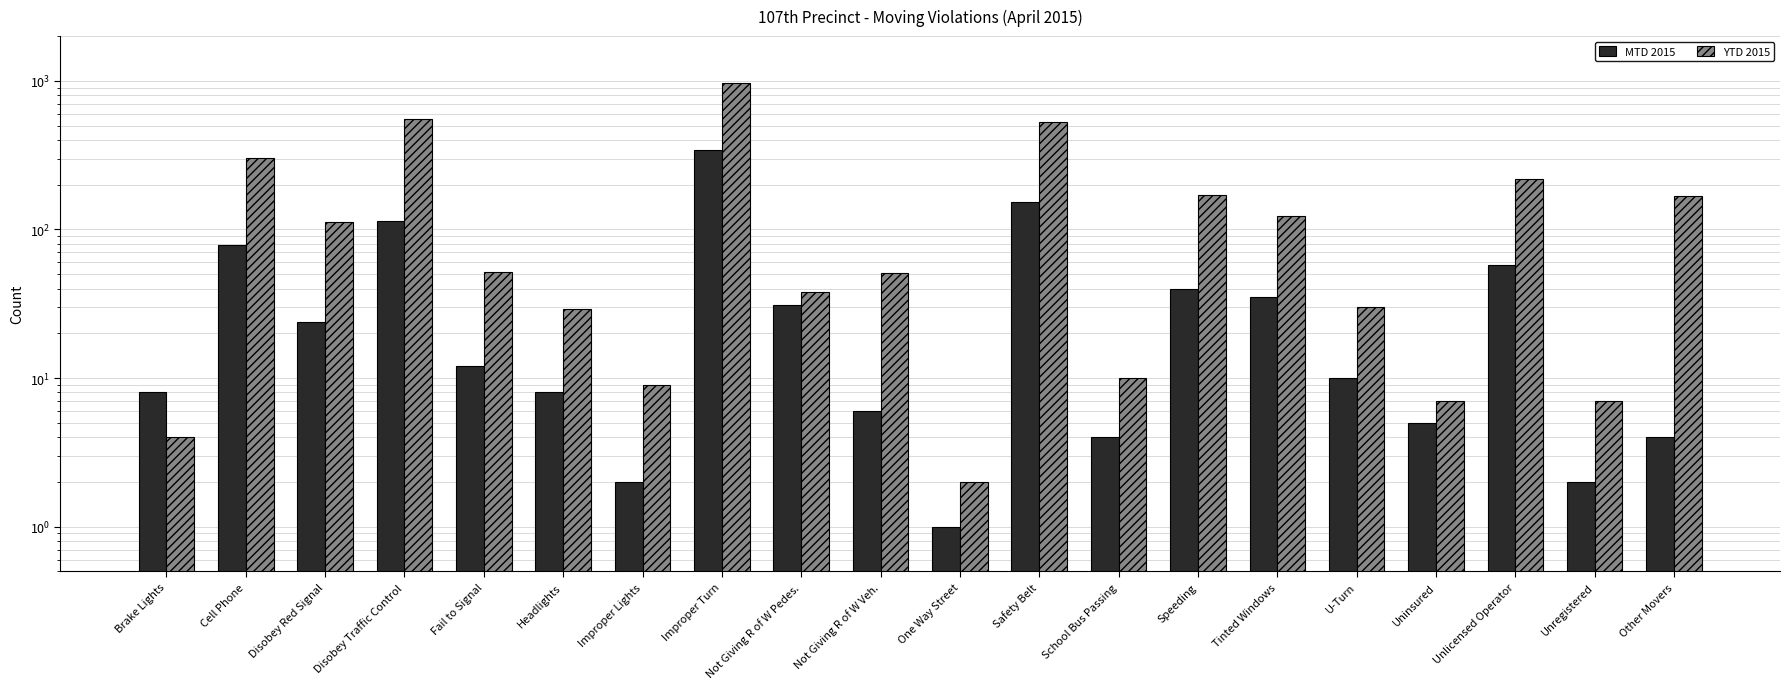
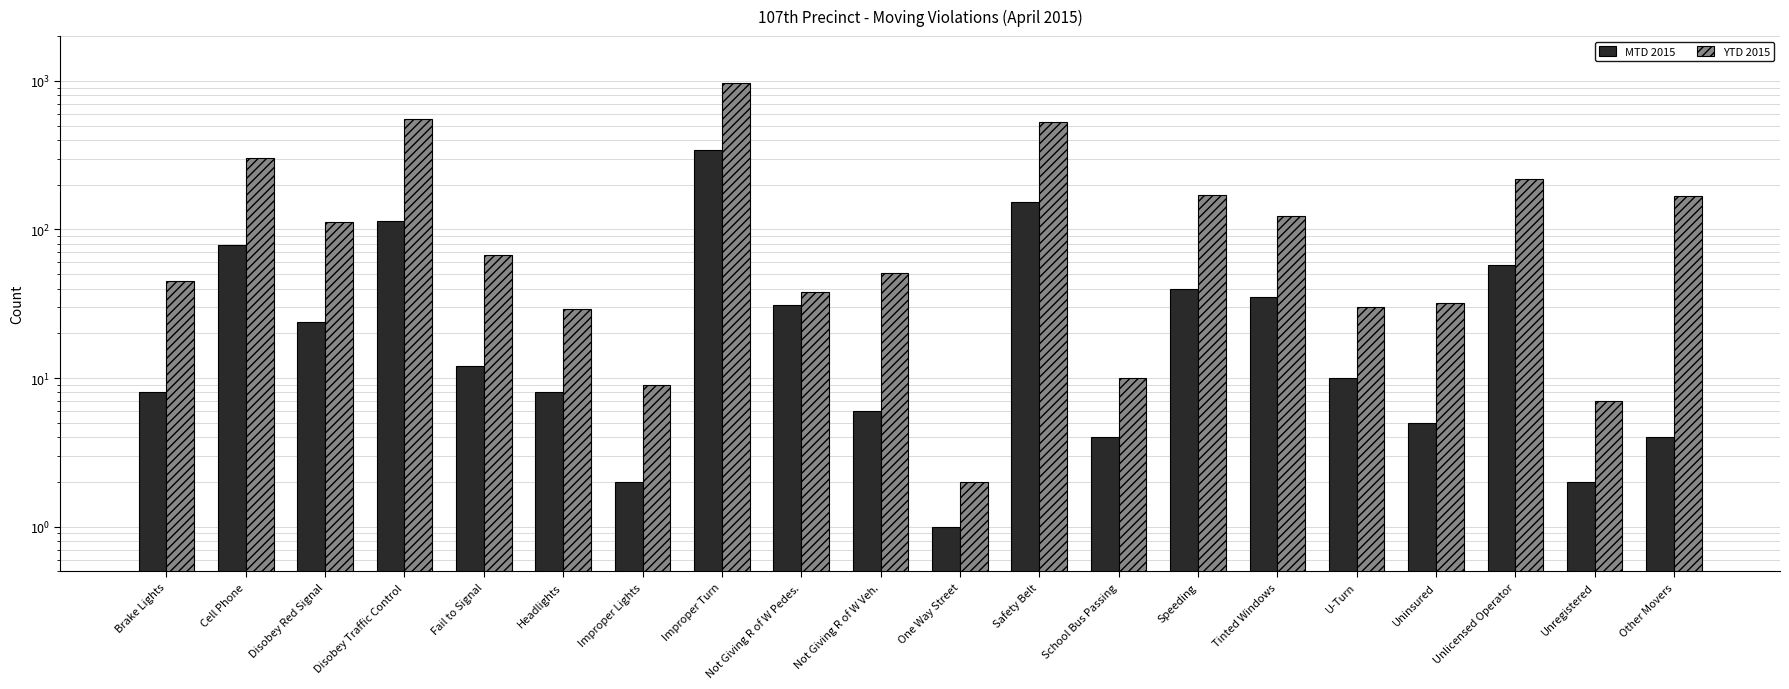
YTD 2015, Brake Lights: 4 -> 45
YTD 2015, Fail to Signal: 52 -> 70
YTD 2015, Uninsured: 7 -> 32
